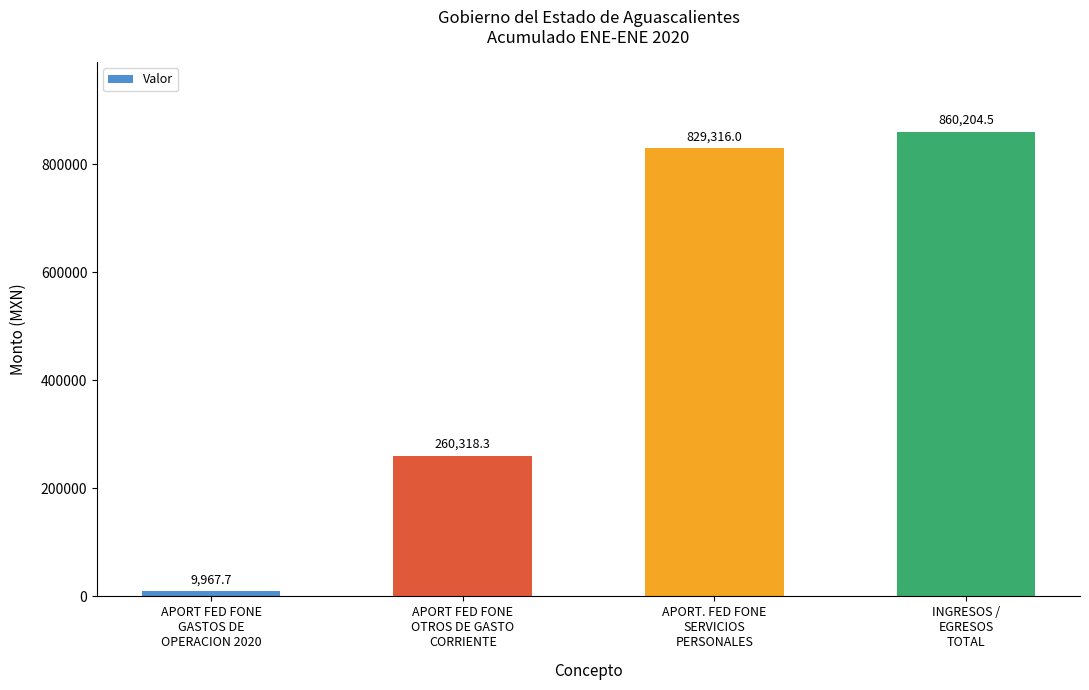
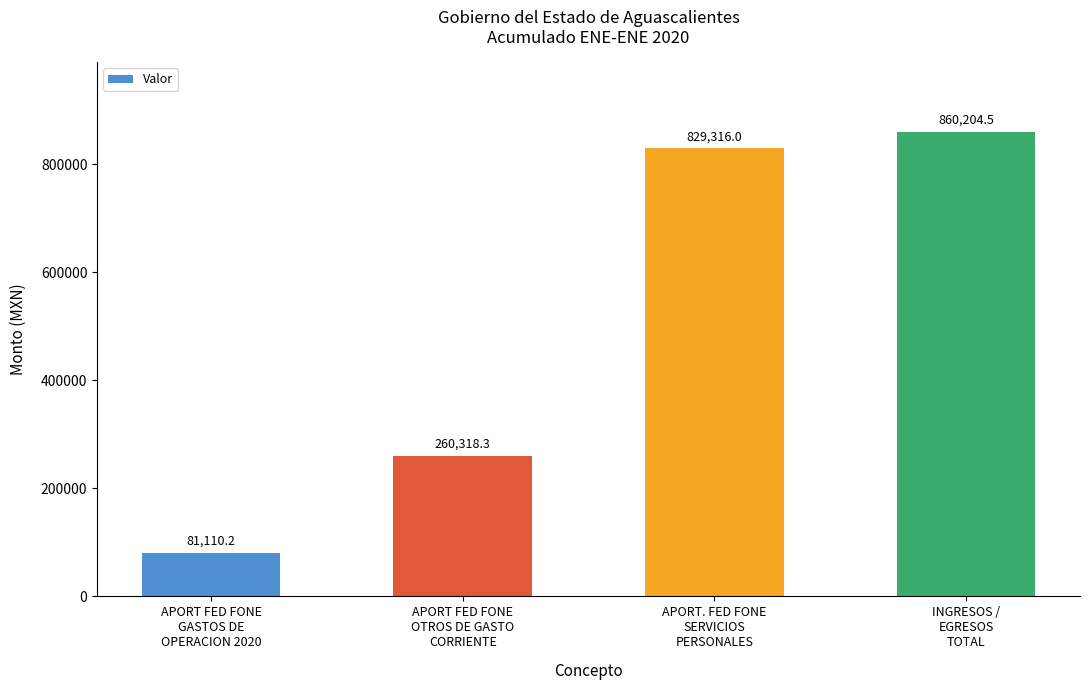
APORT FED FONE GASTOS DE OPERACION 2020: 9,967.7 -> 81,110.2
